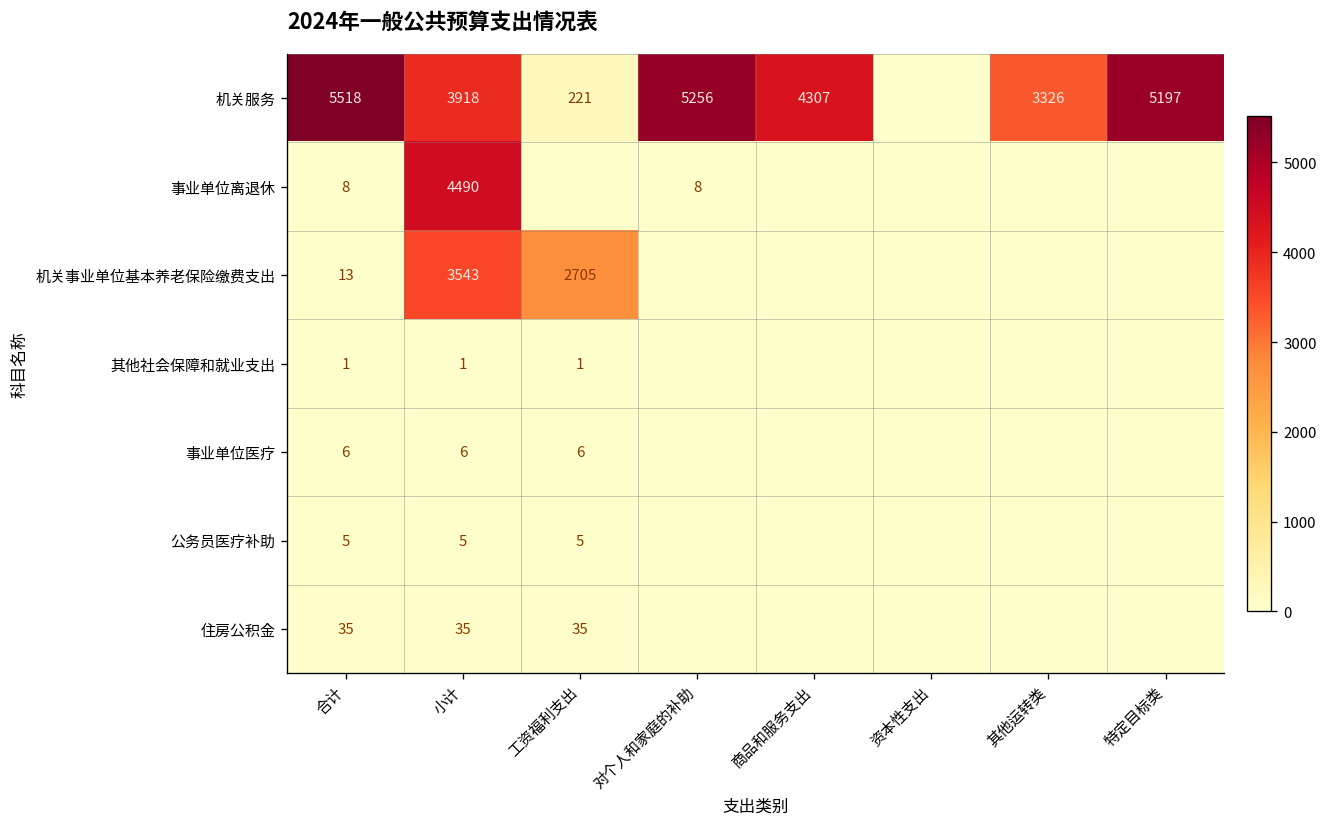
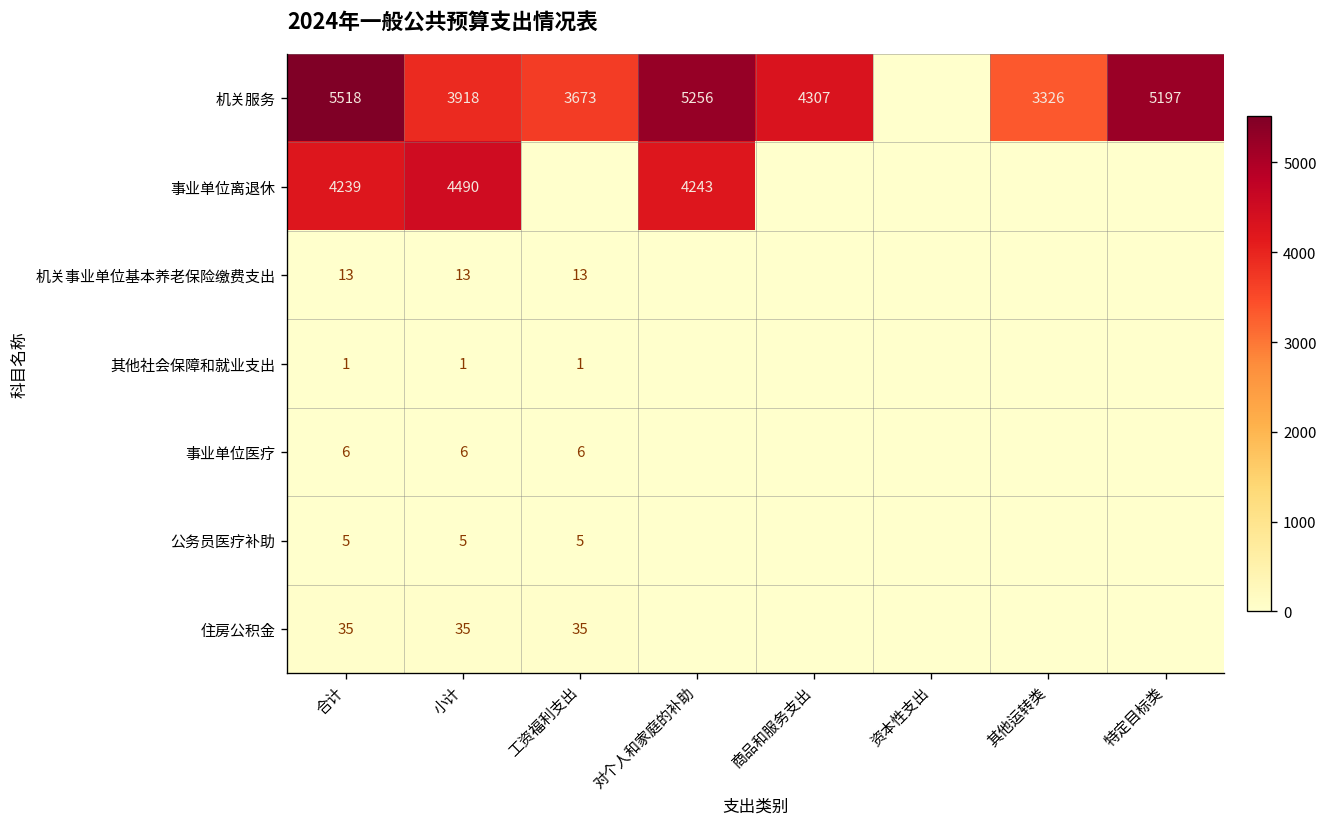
机关服务, 工资福利支出: 221 -> 3673
事业单位离退休, 合计: 8 -> 4239
事业单位离退休, 对个人和家庭的补助: 8 -> 4243
机关事业单位基本养老保险缴费支出, 小计: 3543 -> 13
机关事业单位基本养老保险缴费支出, 工资福利支出: 2705 -> 13
